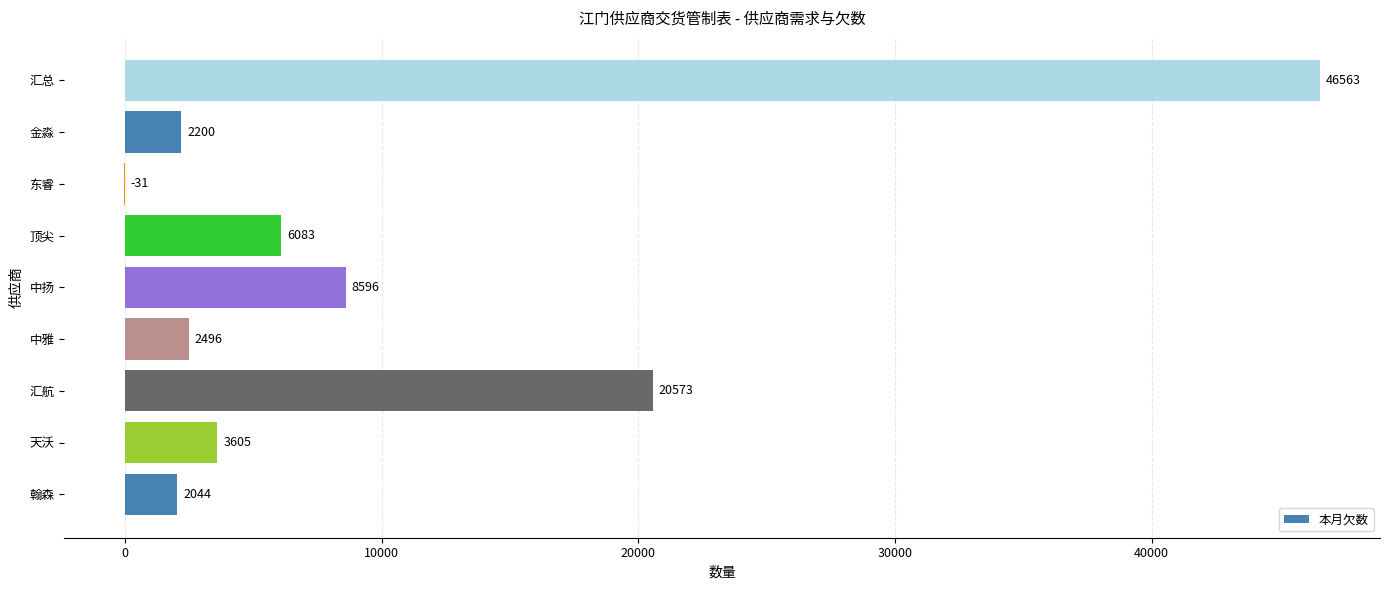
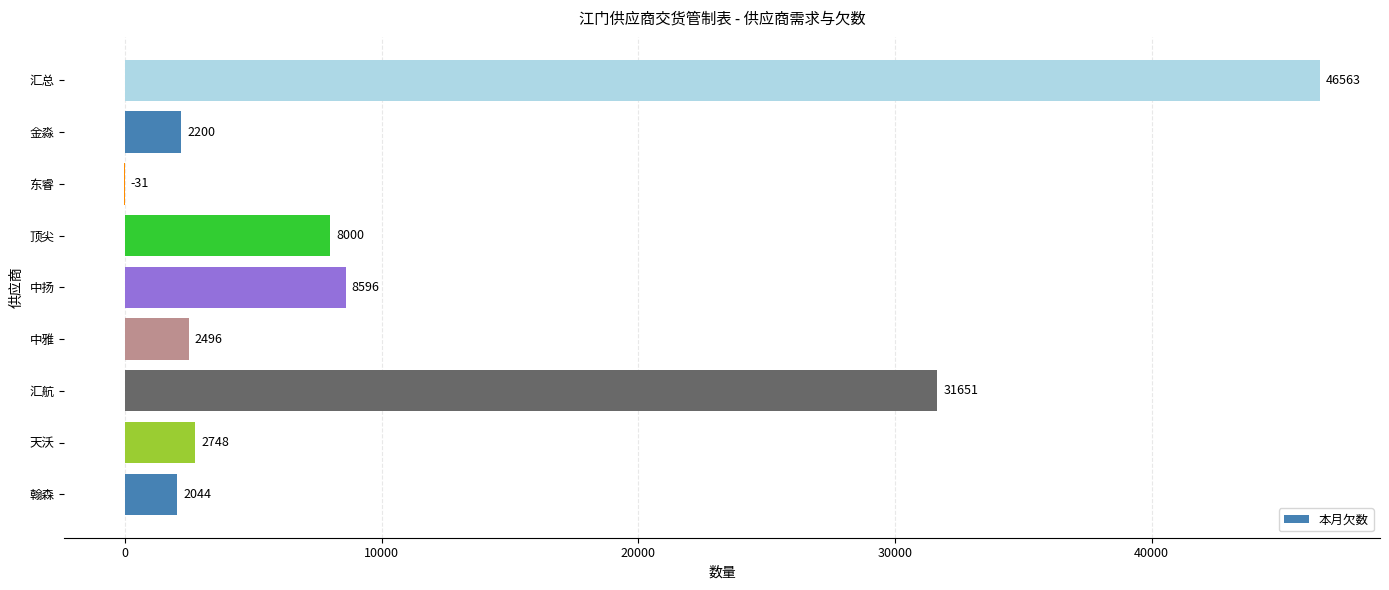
顶尖: 6083 -> 8000
汇航: 20573 -> 31651
天沃: 3605 -> 2748
